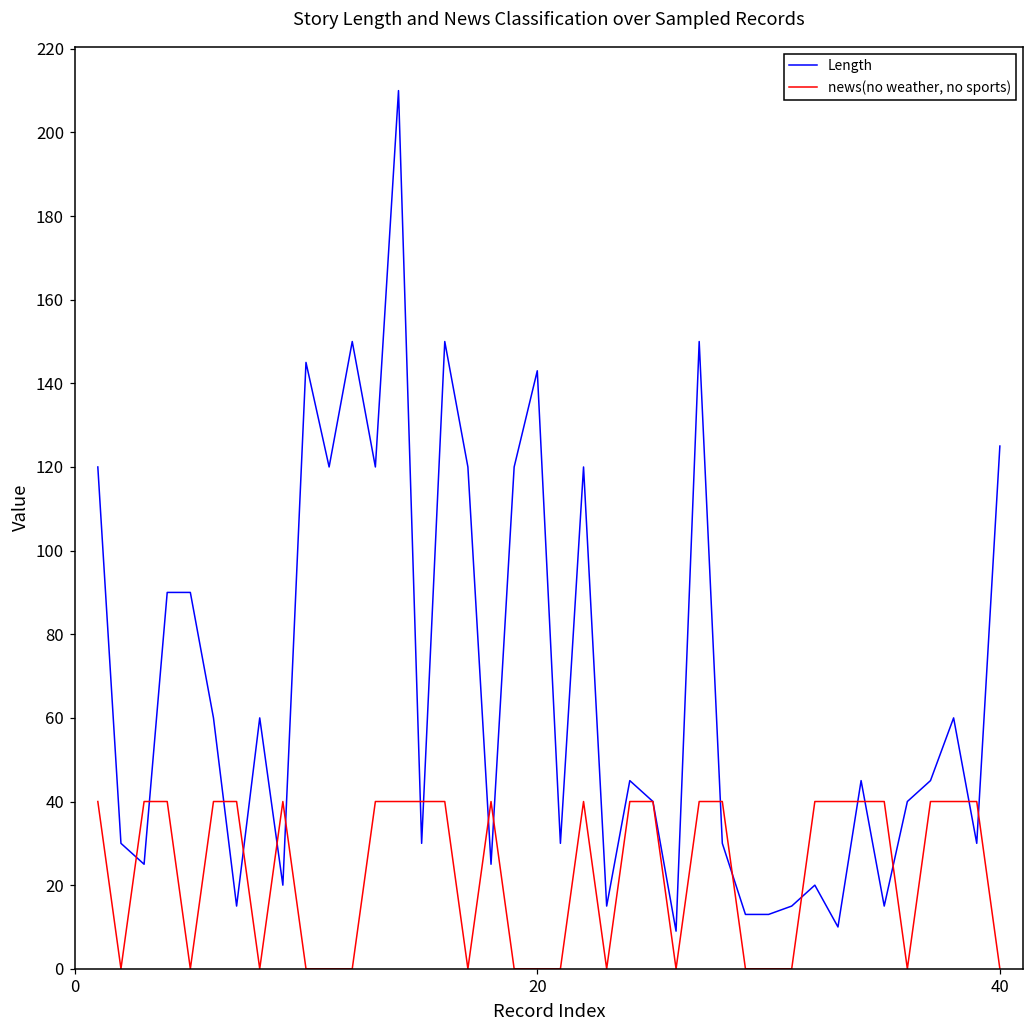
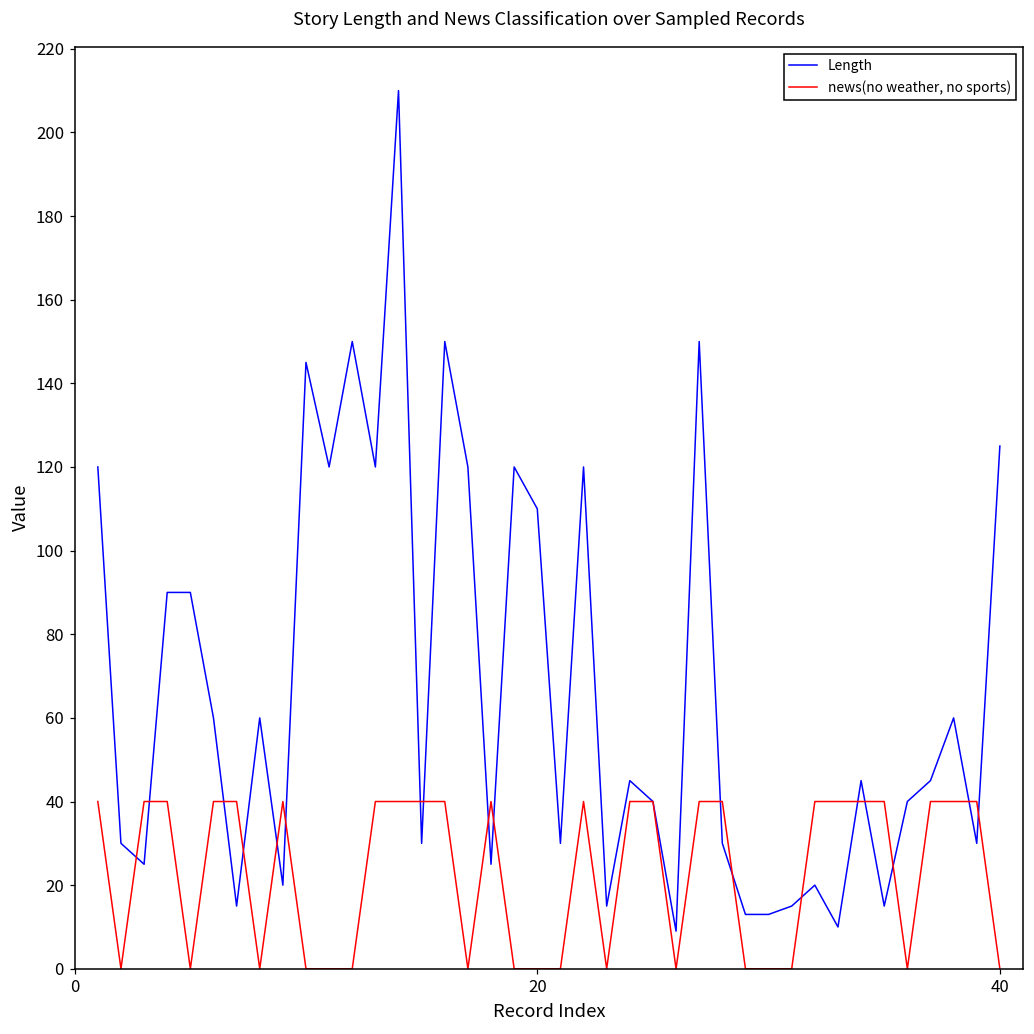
Length, 20: 143 -> 110
